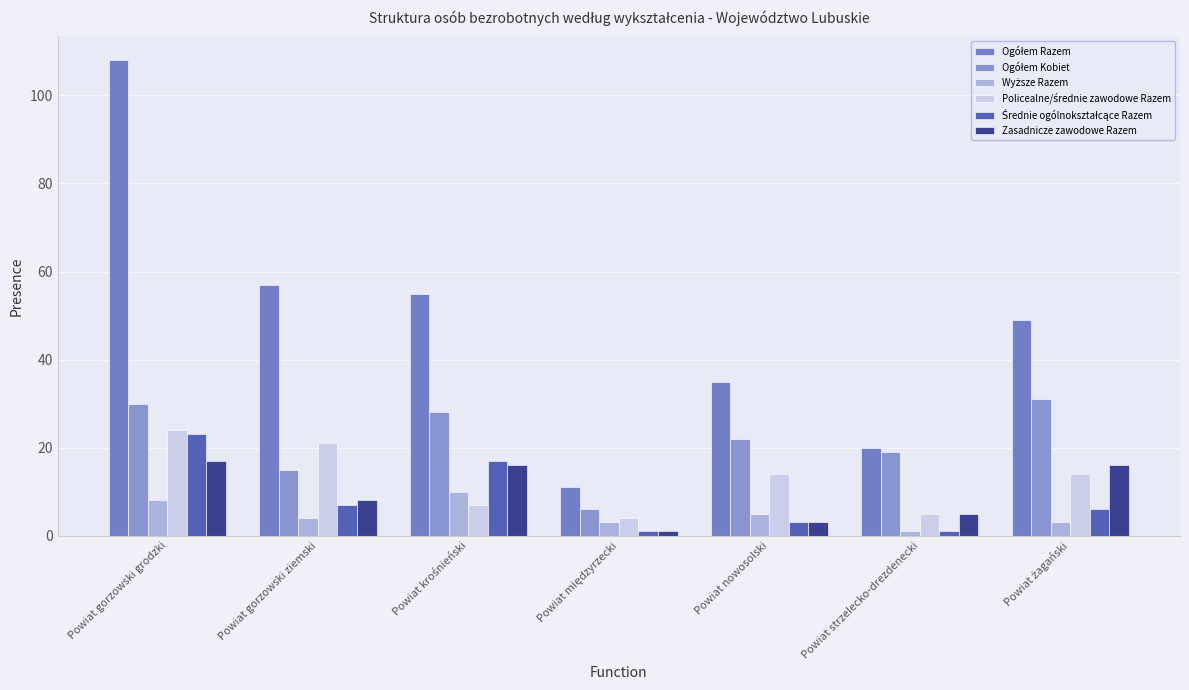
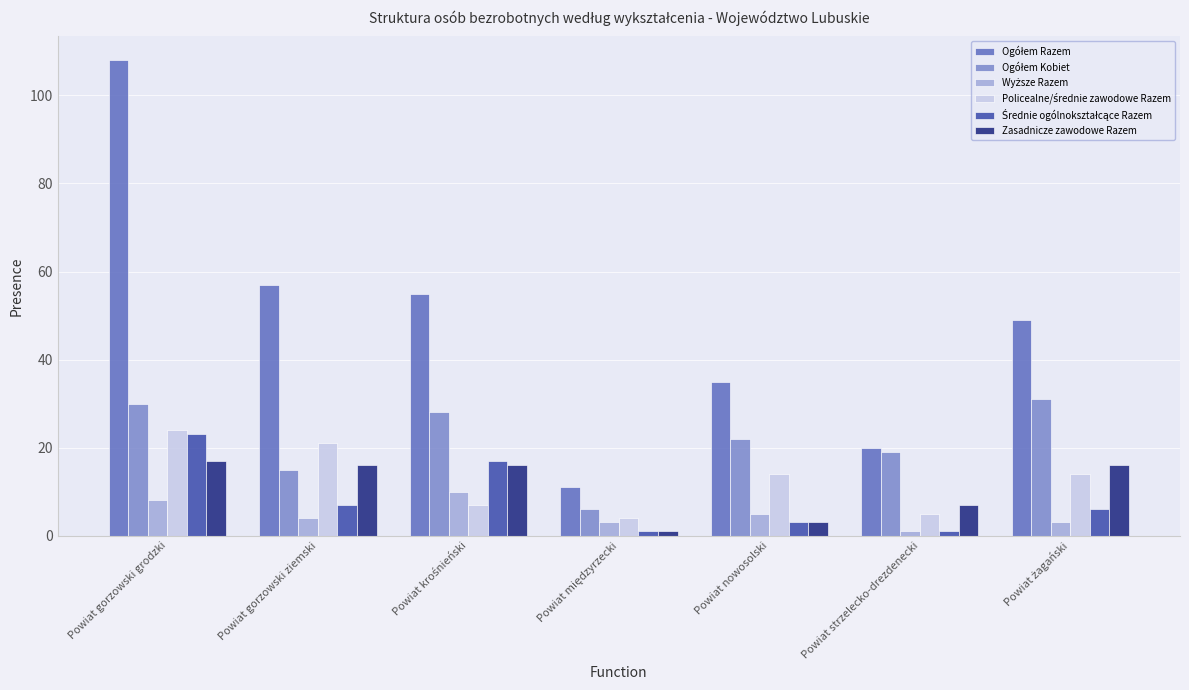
Zasadnicze zawodowe Razem, Powiat gorzowski ziemski: 8 -> 16
Zasadnicze zawodowe Razem, Powiat strzelecko-drezdenecki: 5 -> 7
